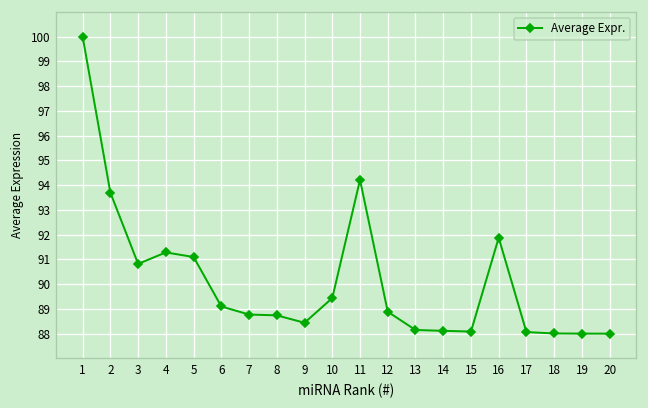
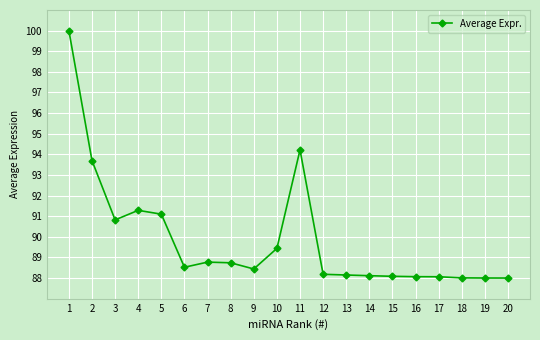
6: 89.1 -> 88.5
12: 88.9 -> 88.2
16: 91.9 -> 88.1
